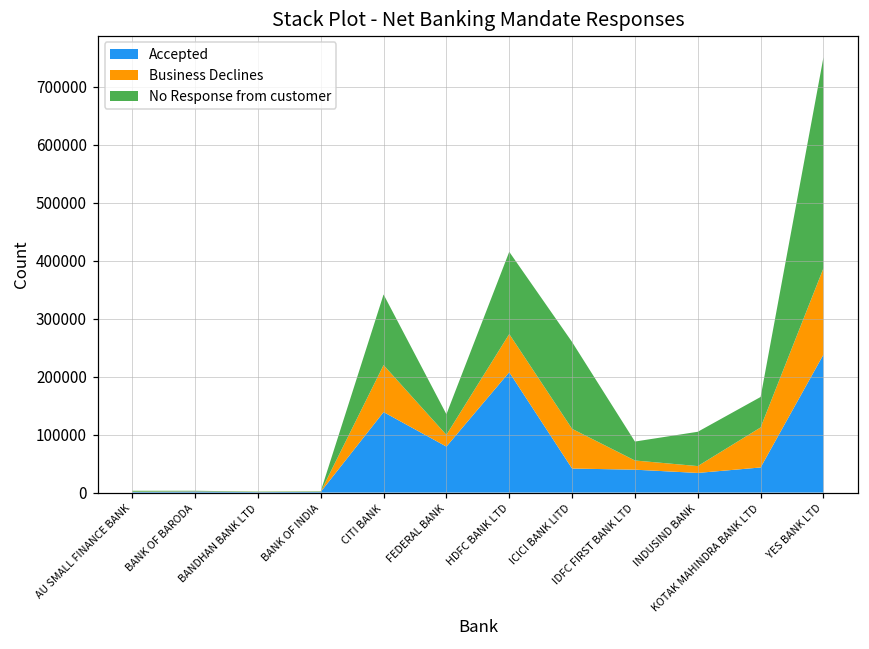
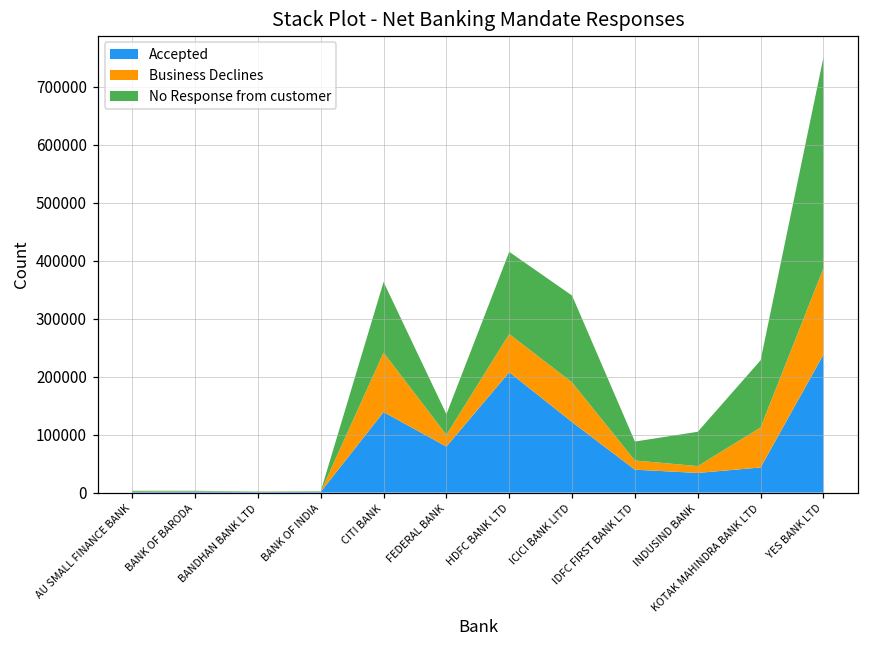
Business Declines, CITI BANK: 80000 -> 100000
Accepted, ICICI BANK LITD: 40000 -> 120000
No Response from customer, KOTAK MAHINDRA BANK LTD: 50000 -> 120000
